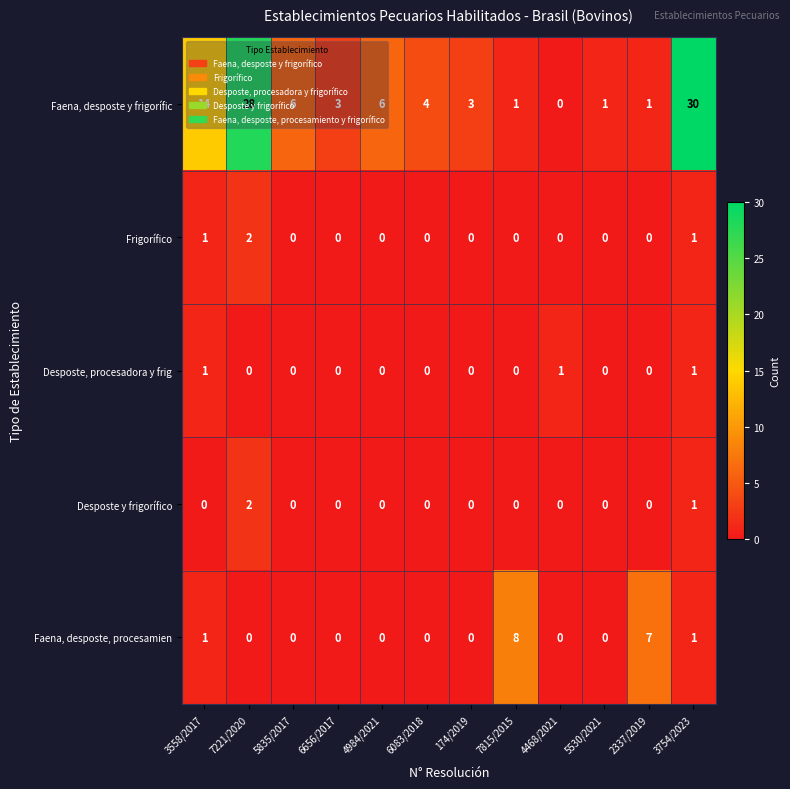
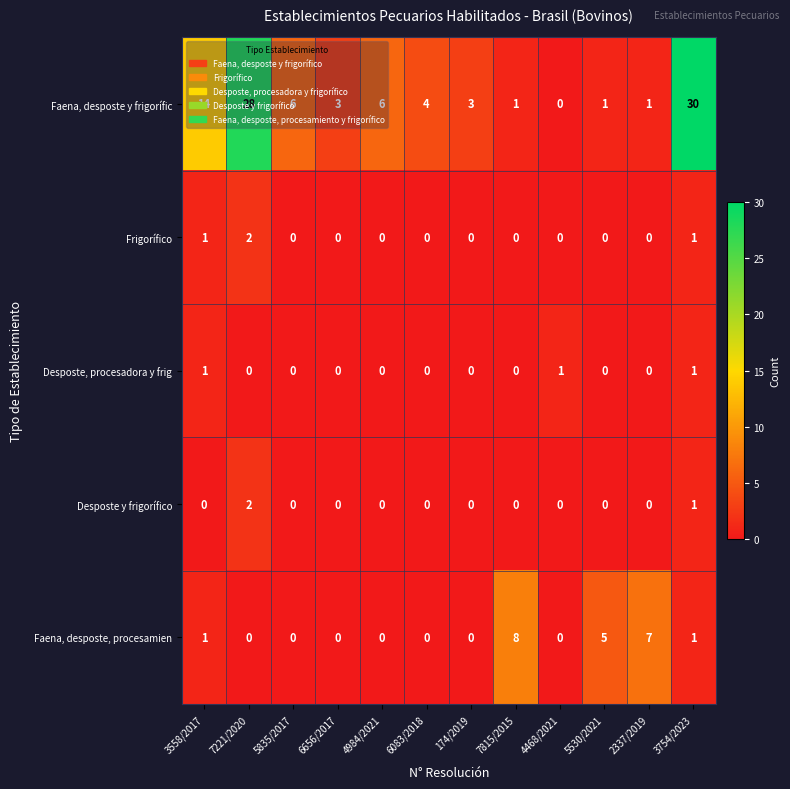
Faena, desposte, procesamien, 5530/2021: 0 -> 5
